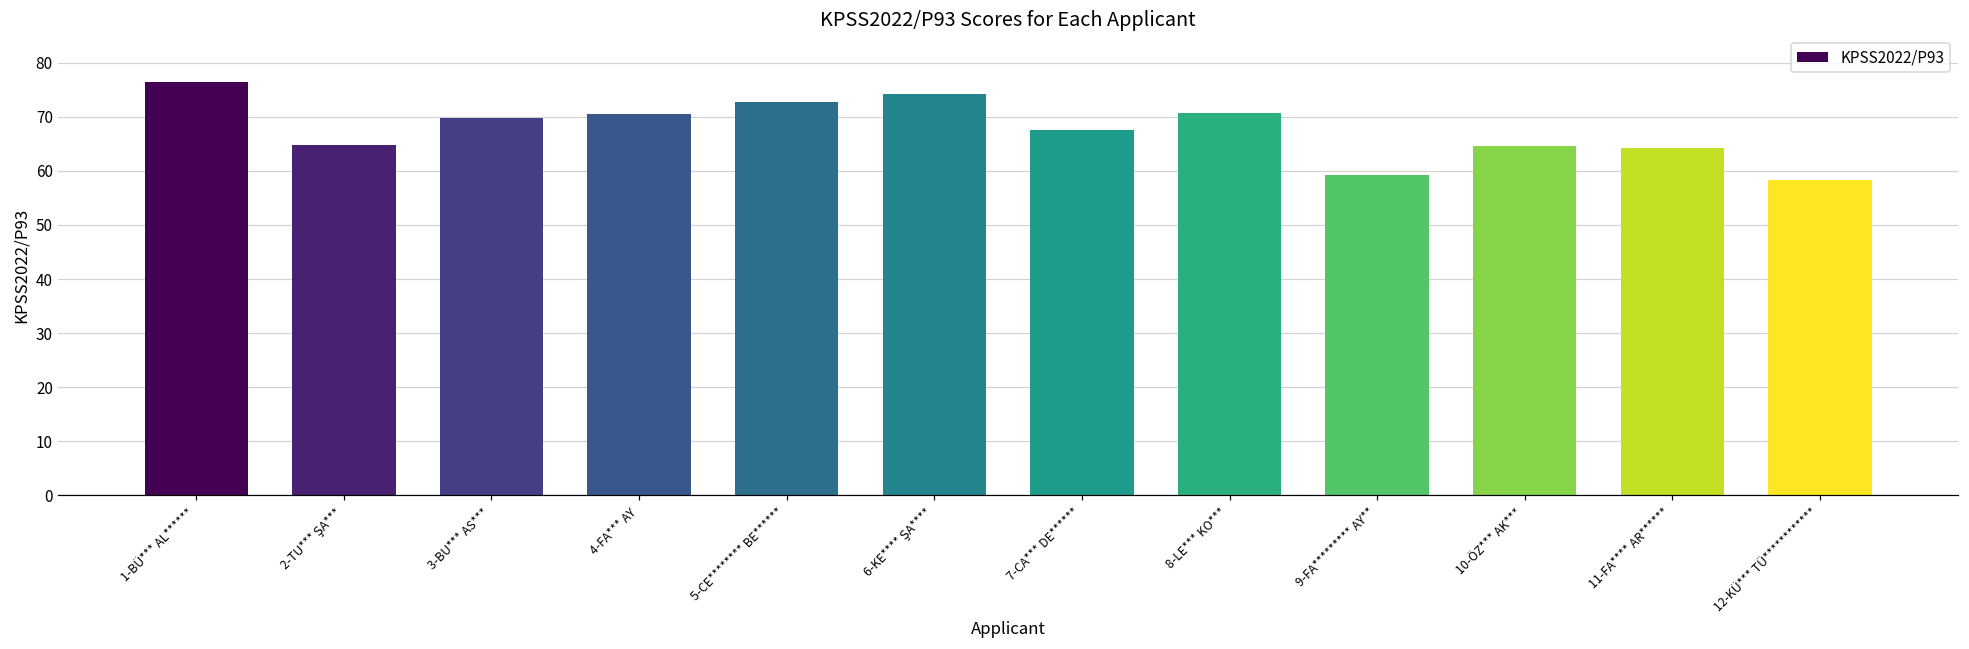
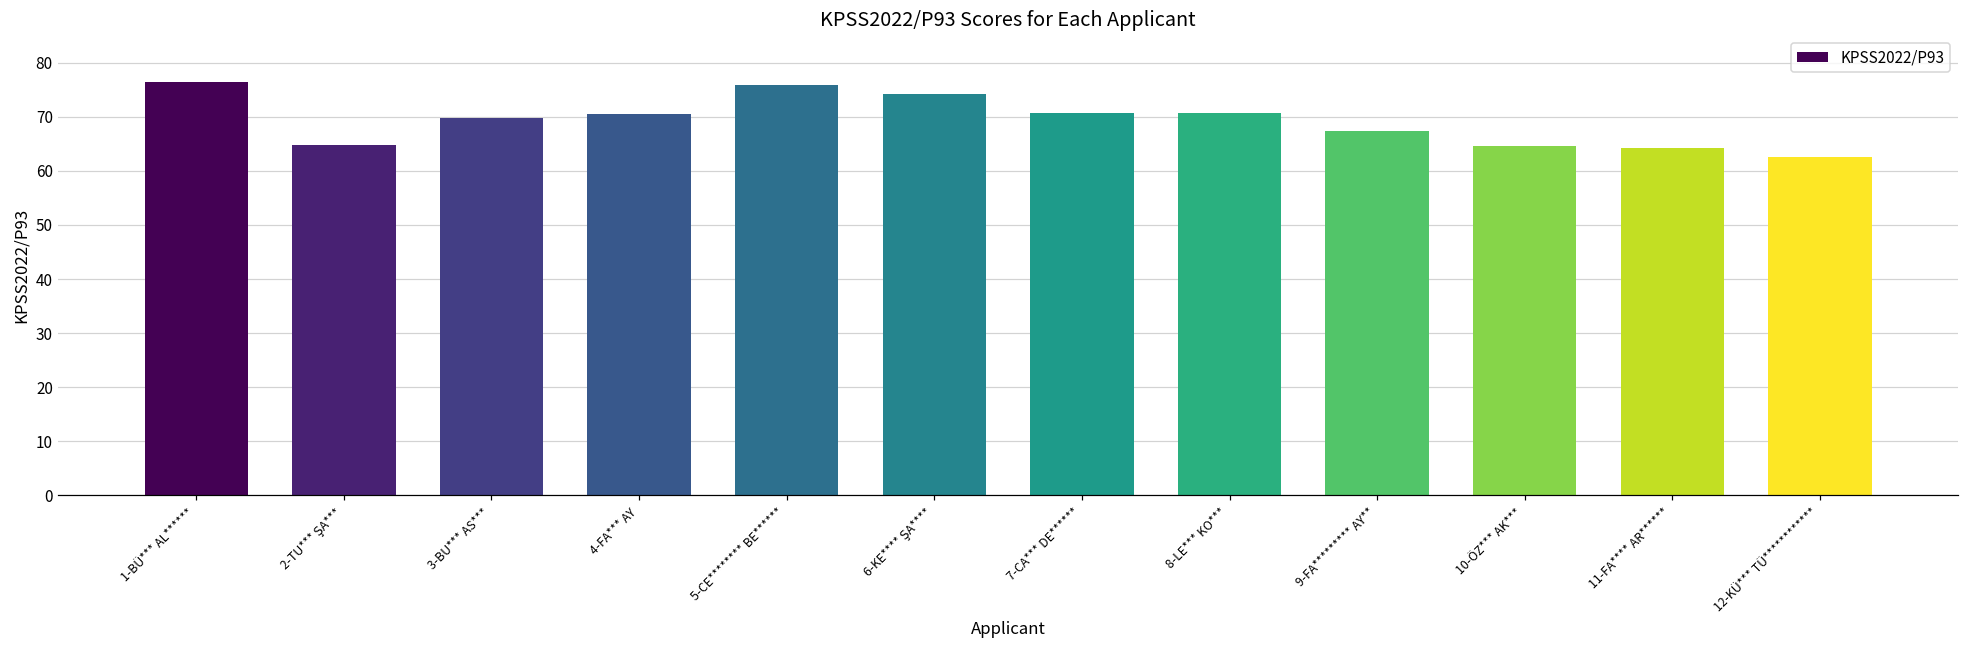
5-CE******** BE******: 73 -> 76
7-CA*** DE******: 68 -> 71
9-FA********* AY**: 59 -> 67
12-KÜ*** TÜ************: 58 -> 63
